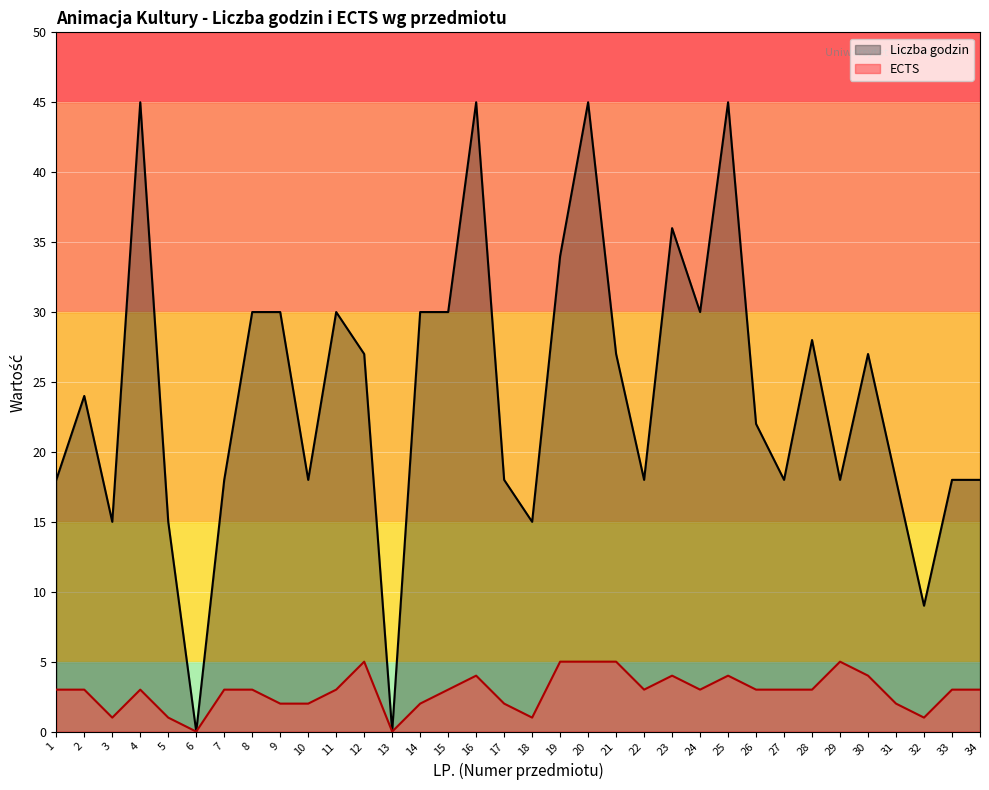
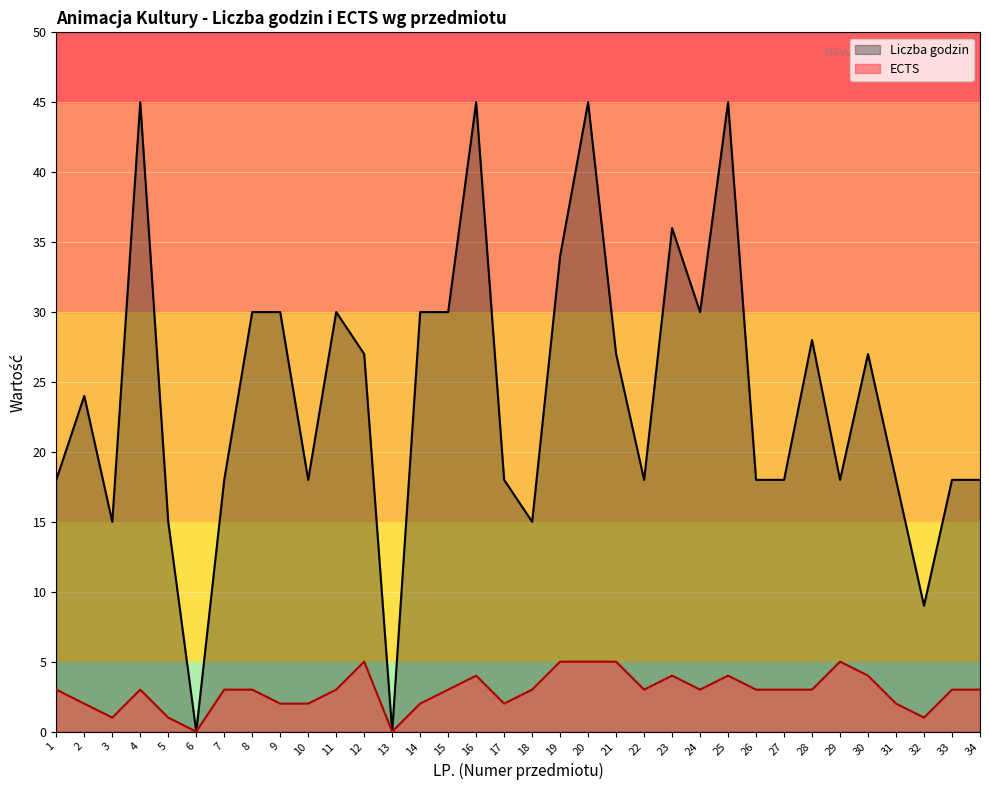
ECTS, 2: 3 -> 2
ECTS, 18: 1 -> 3
Liczba godzin, 26: 22 -> 18
